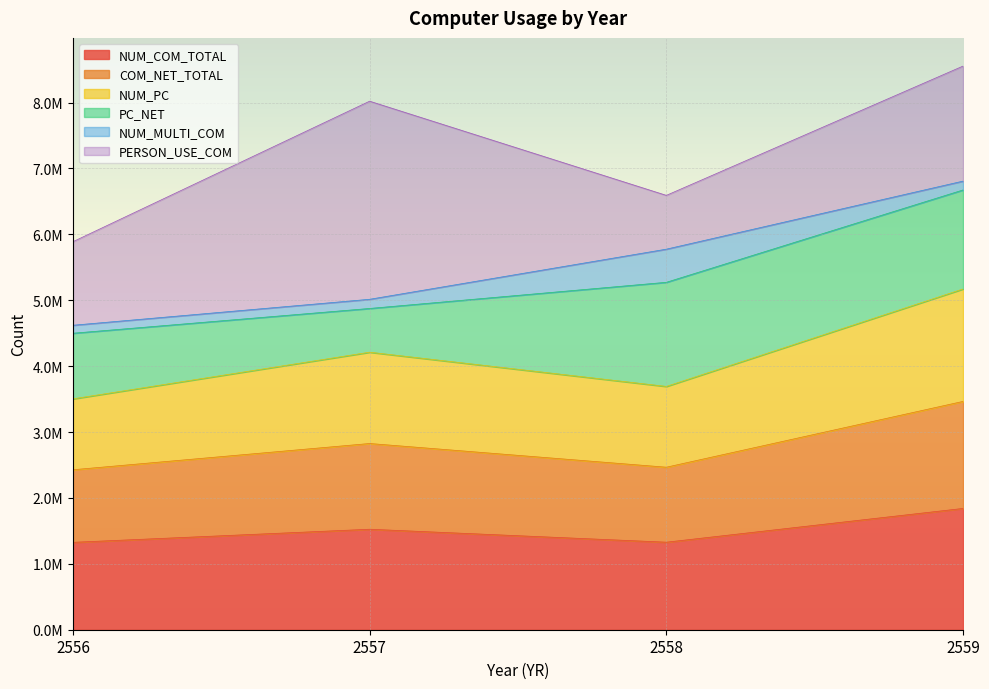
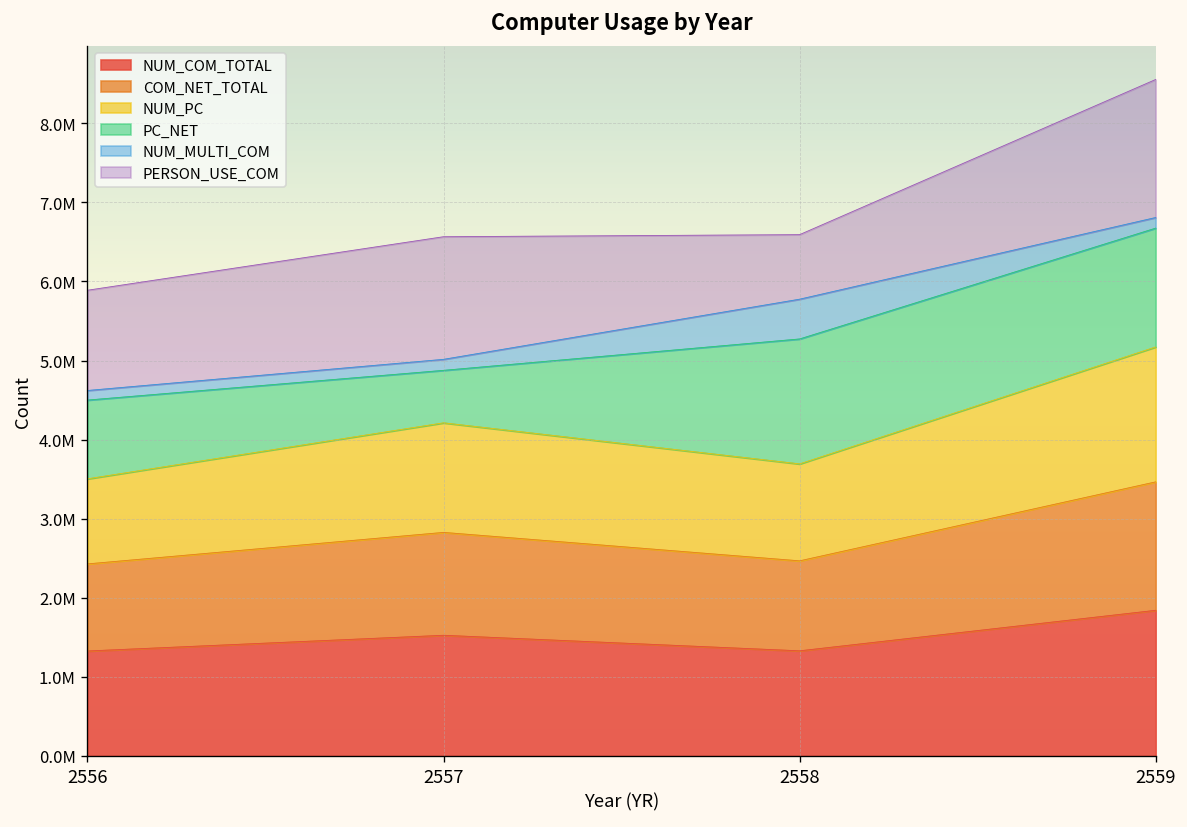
PERSON_USE_COM, 2557: 3000000 -> 1600000
